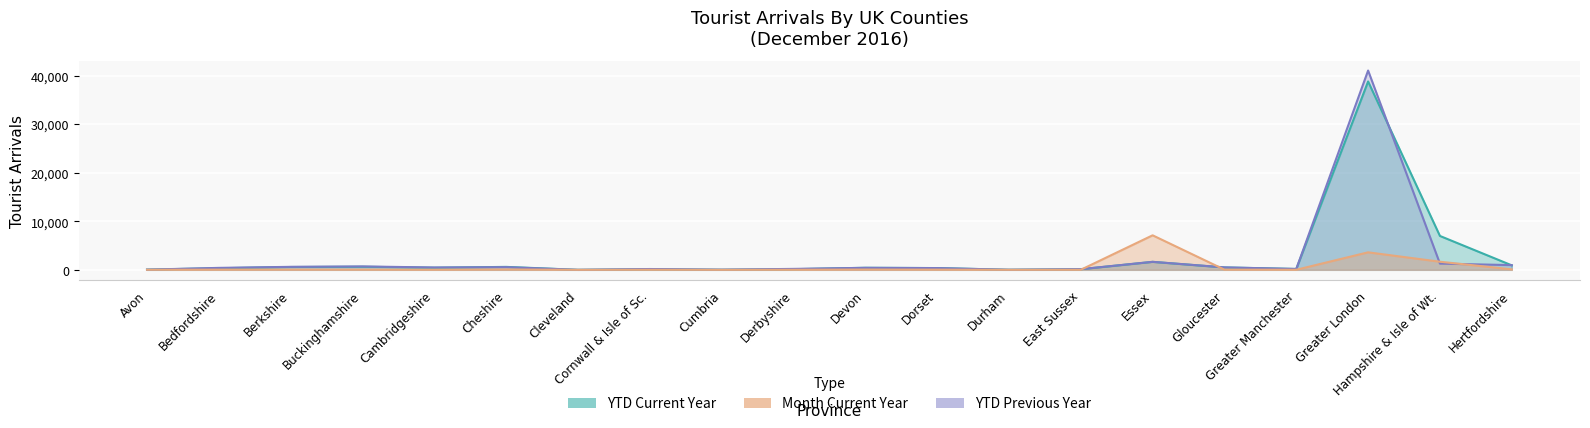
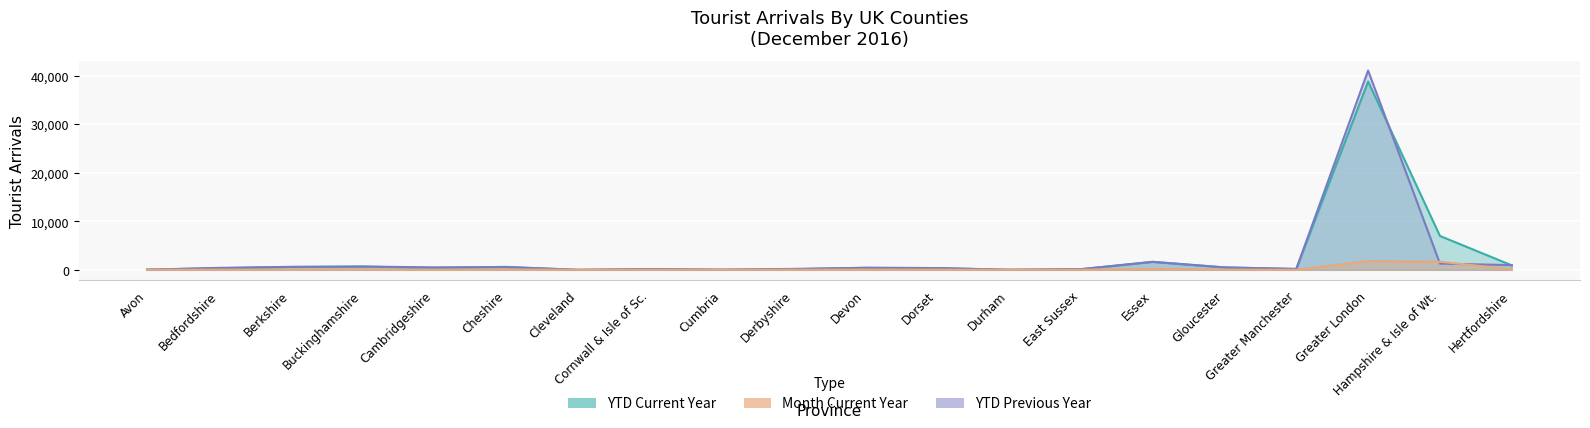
Month Current Year, Essex: 7,000 -> 0
Month Current Year, Greater London: 4,000 -> 2,000
